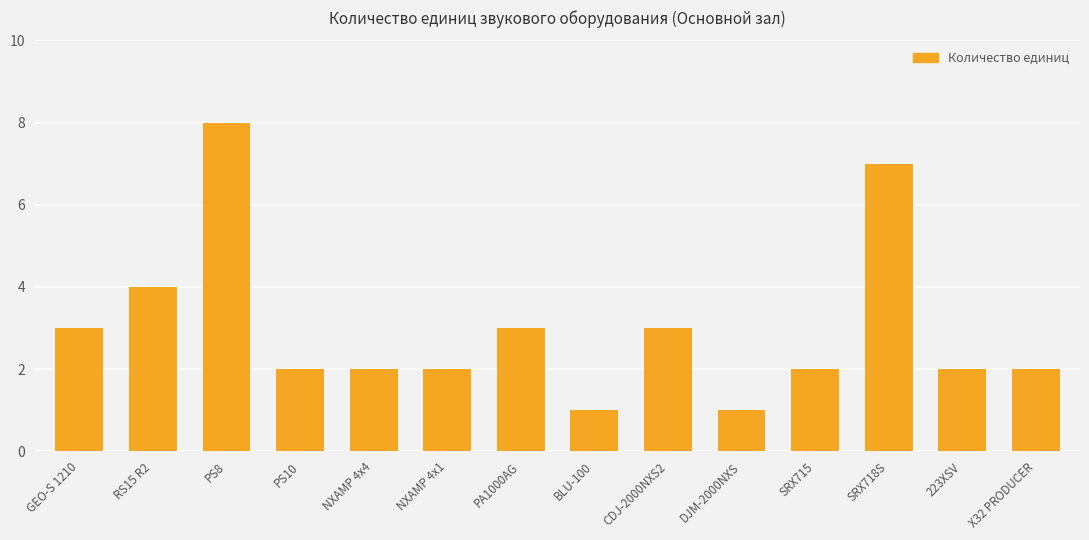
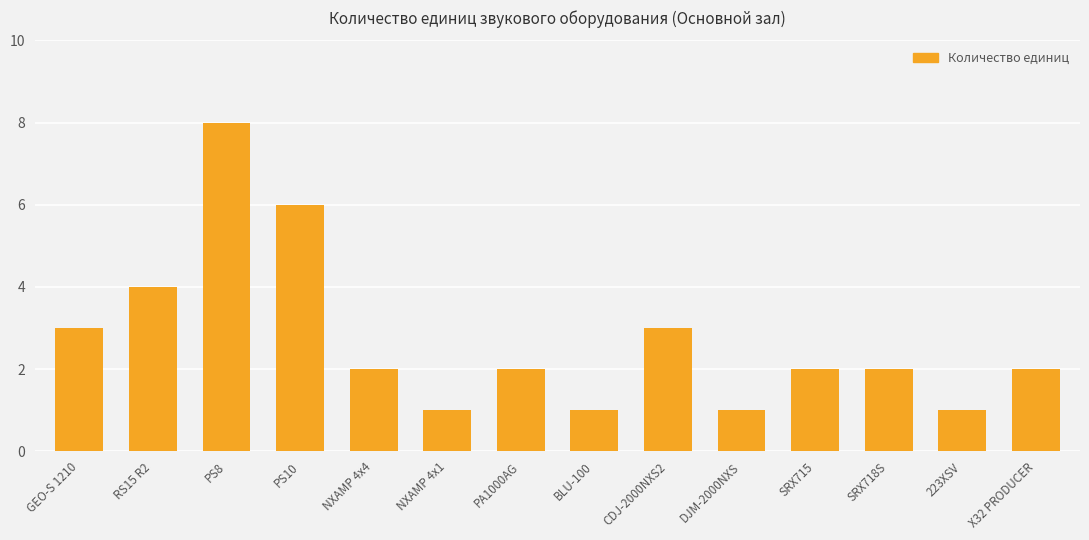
PS10: 2 -> 6
NXAMP 4x1: 2 -> 1
PA1000AG: 3 -> 2
SRX718S: 7 -> 2
223XSV: 2 -> 1
